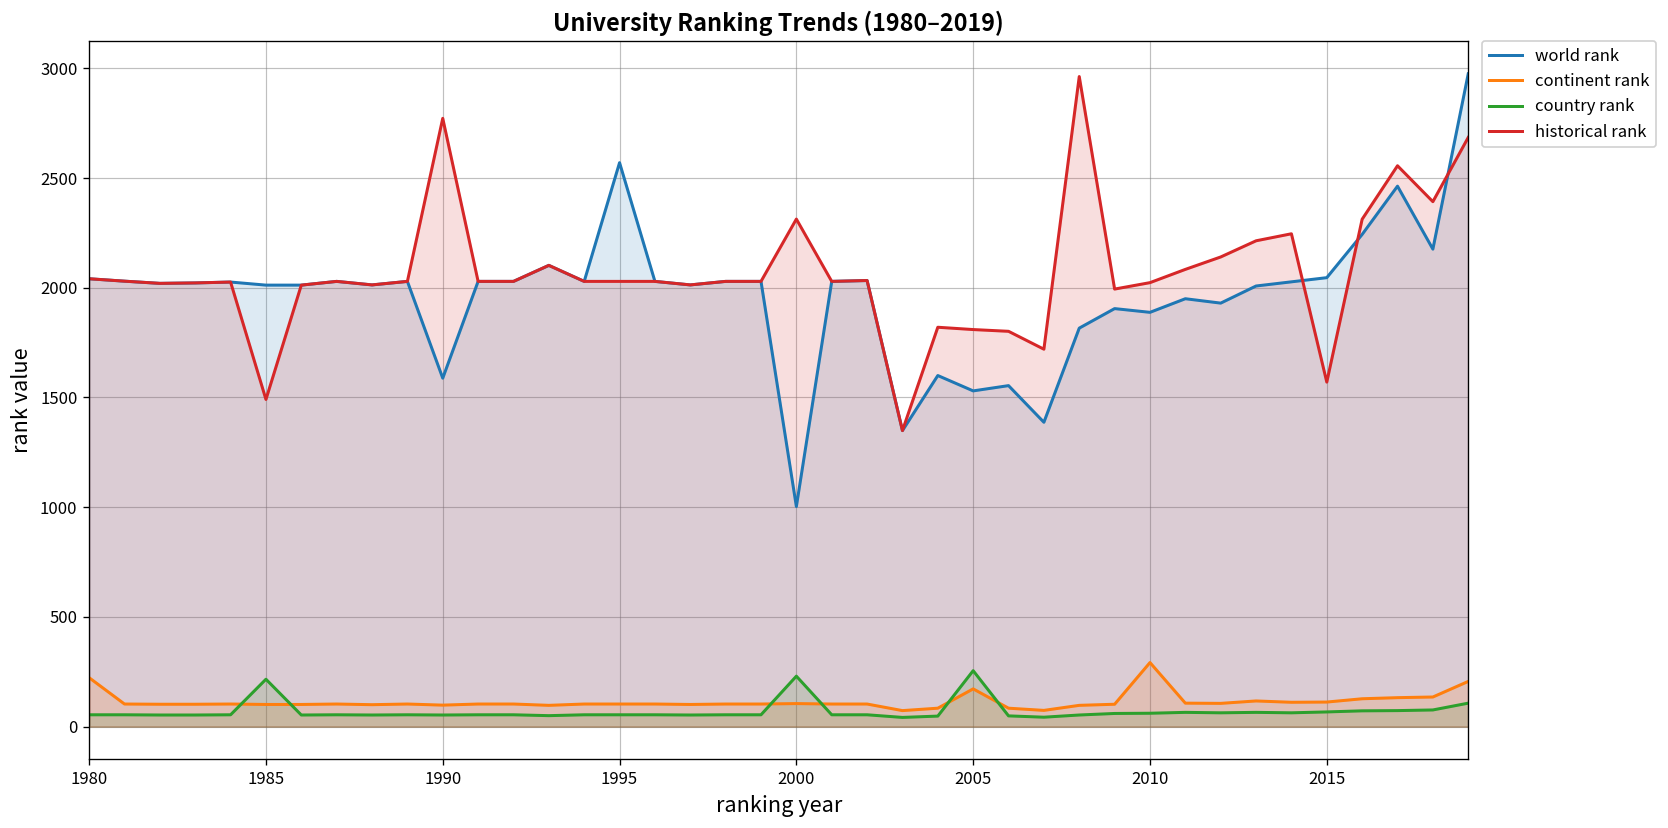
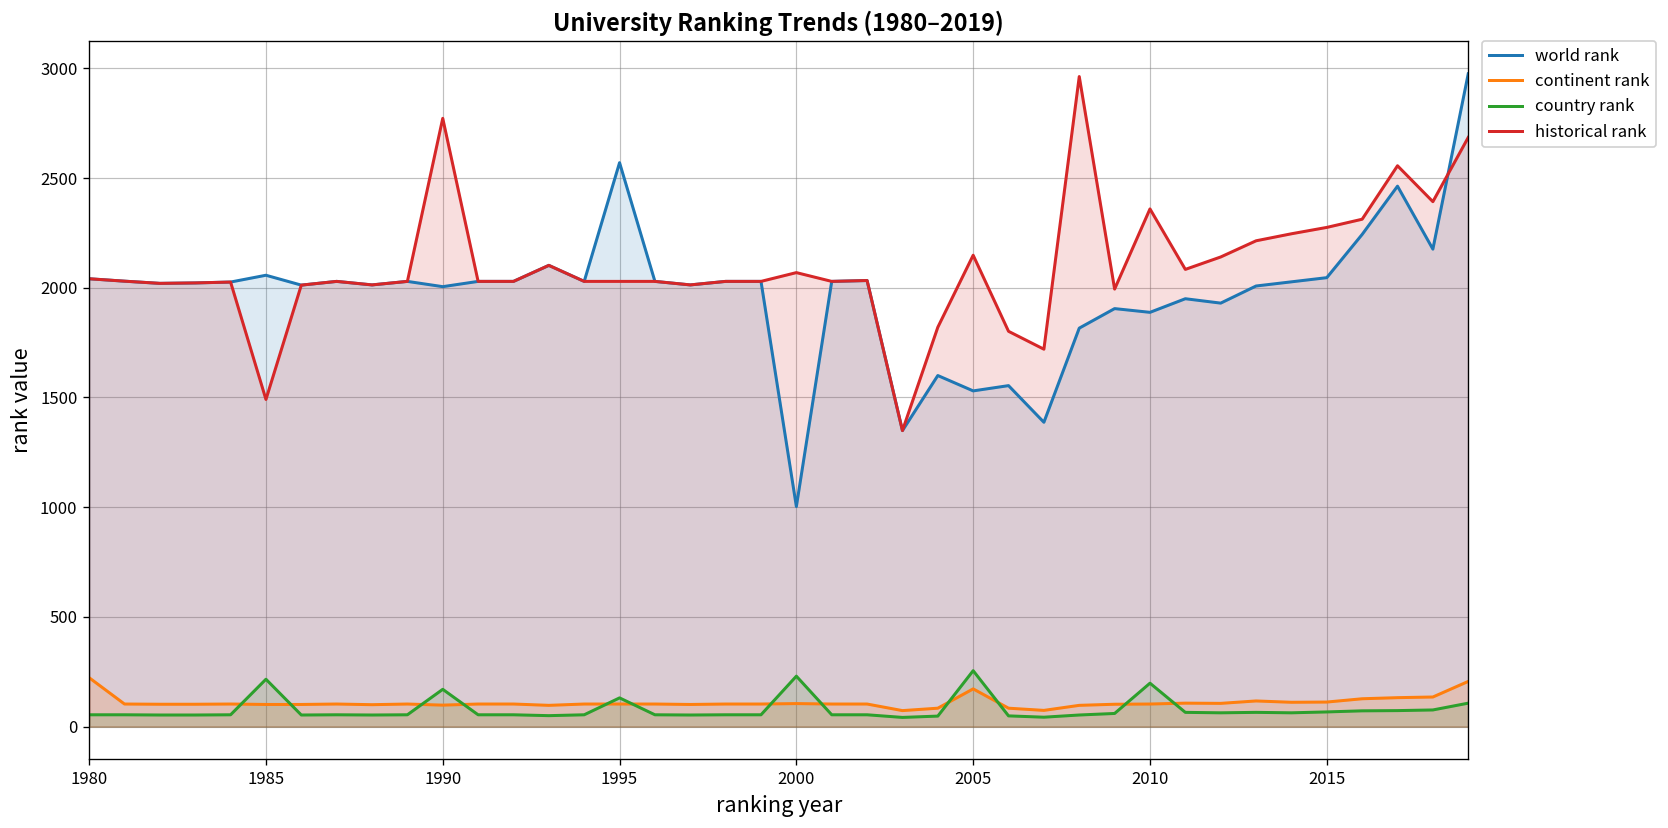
world rank, 1985: 2010 -> 2060
world rank, 1990: 1590 -> 2010
country rank, 1990: 50 -> 170
country rank, 1995: 50 -> 130
historical rank, 2000: 2310 -> 2070
historical rank, 2005: 1810 -> 2150
continent rank, 2010: 290 -> 100
country rank, 2010: 60 -> 200
historical rank, 2010: 2020 -> 2360
historical rank, 2015: 1570 -> 2280
